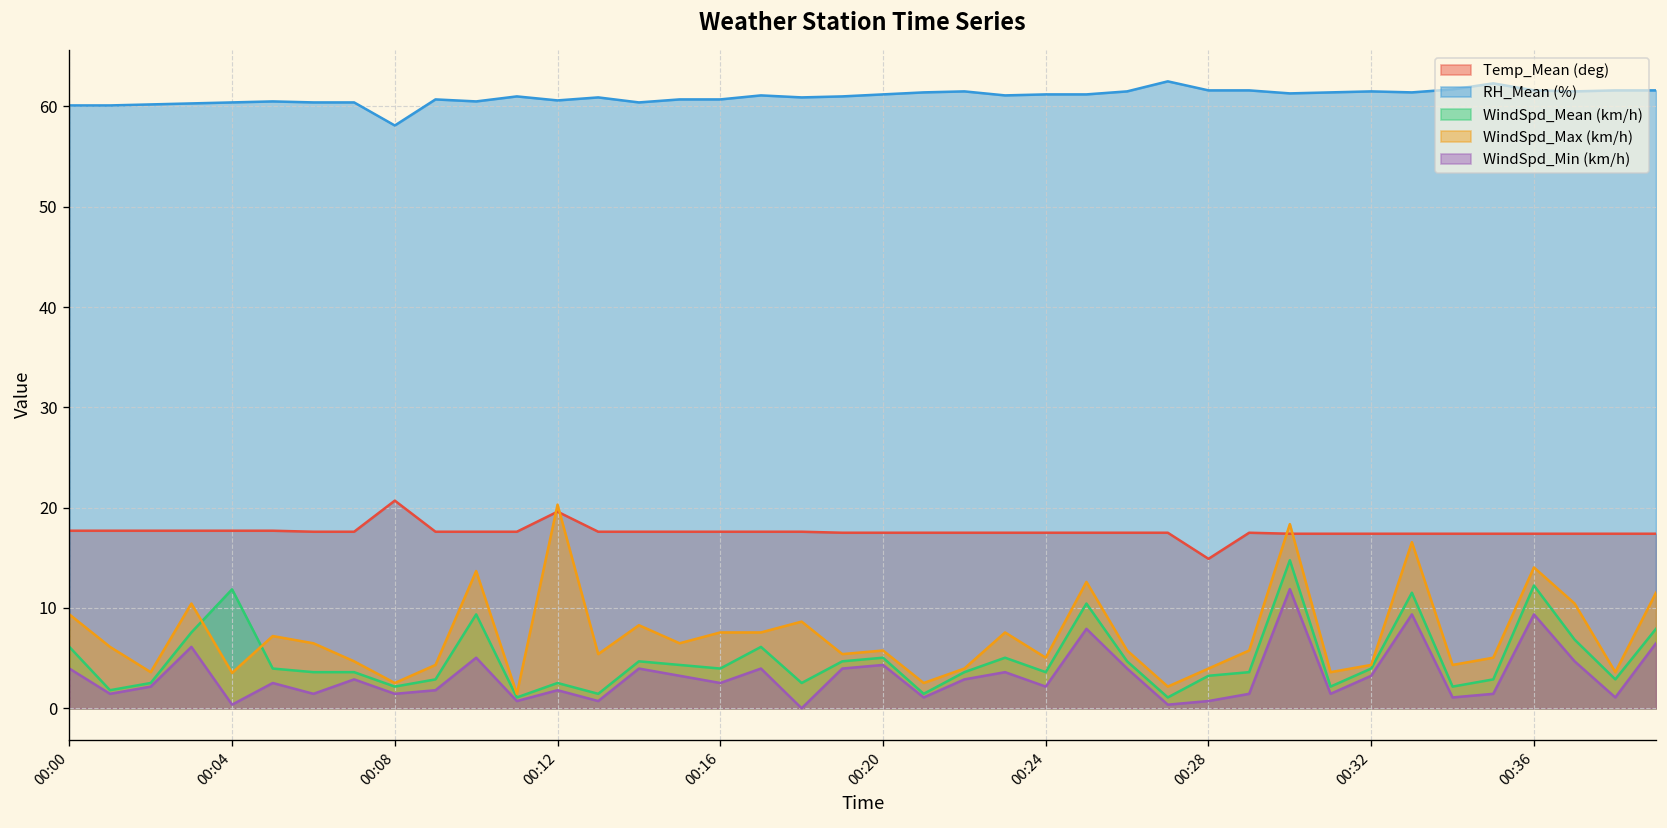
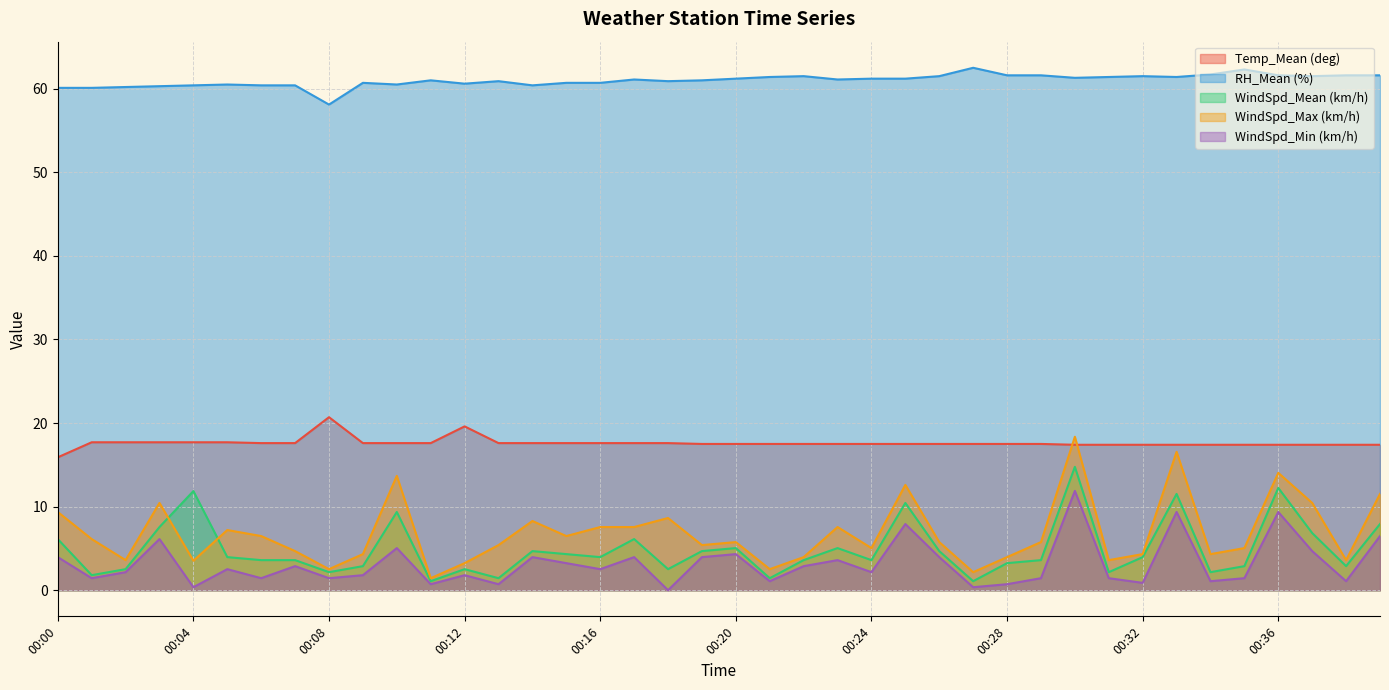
Temp_Mean (deg), 00:00: 18 -> 16
WindSpd_Max (km/h), 00:12: 20 -> 3
Temp_Mean (deg), 00:28: 15 -> 18
WindSpd_Min (km/h), 00:32: 3 -> 1
